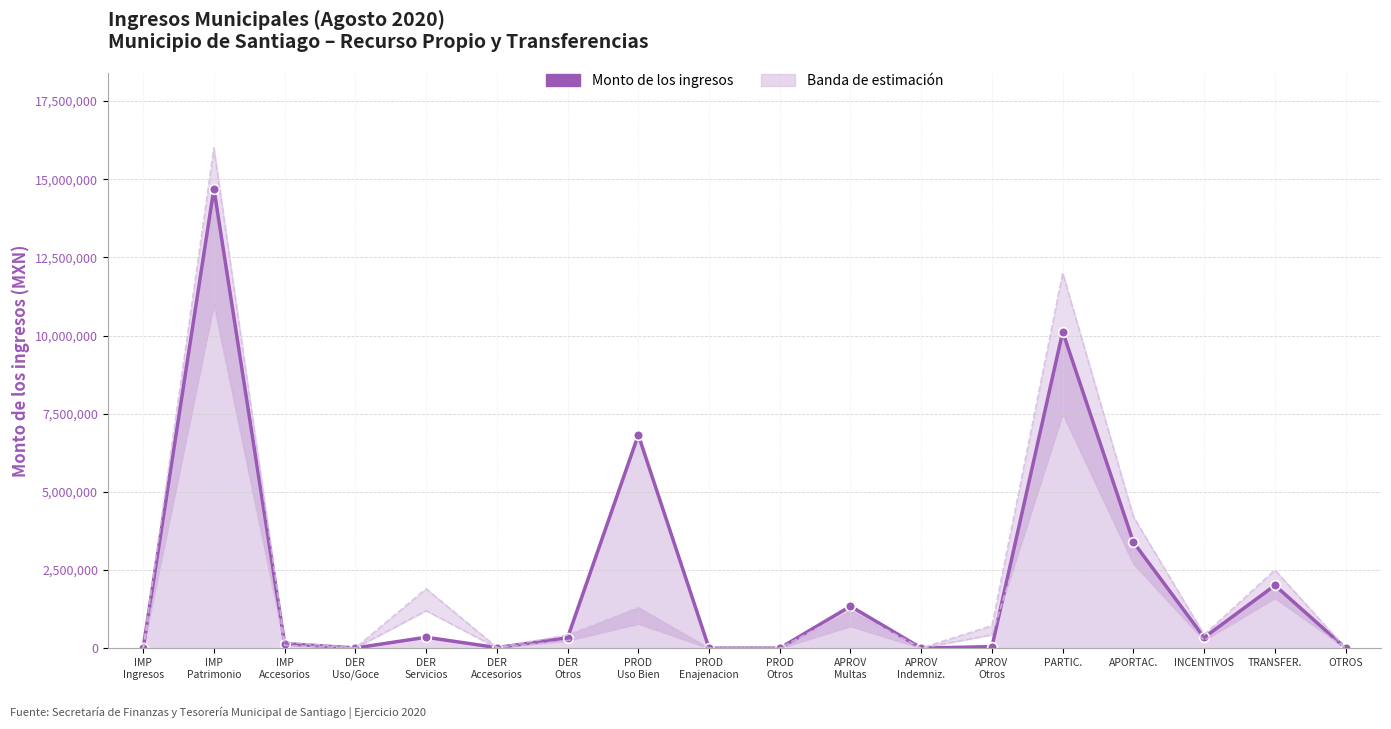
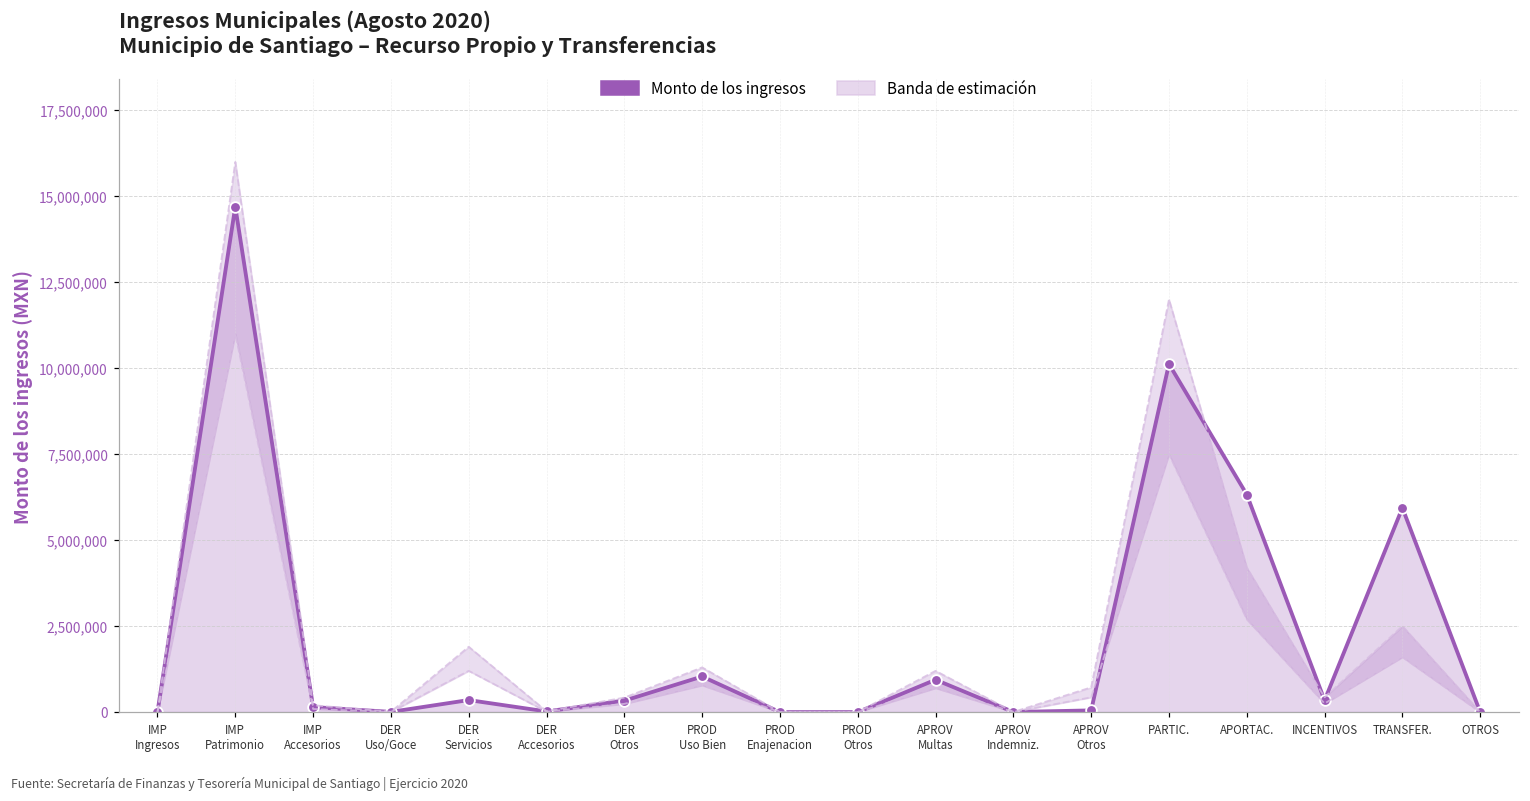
Monto de los ingresos, PROD Uso Bien: 6,800,000 -> 1,000,000
Monto de los ingresos, APROV Multas: 1,300,000 -> 900,000
Monto de los ingresos, APORTAC.: 3,400,000 -> 6,300,000
Monto de los ingresos, TRANSFER.: 2,000,000 -> 5,900,000
